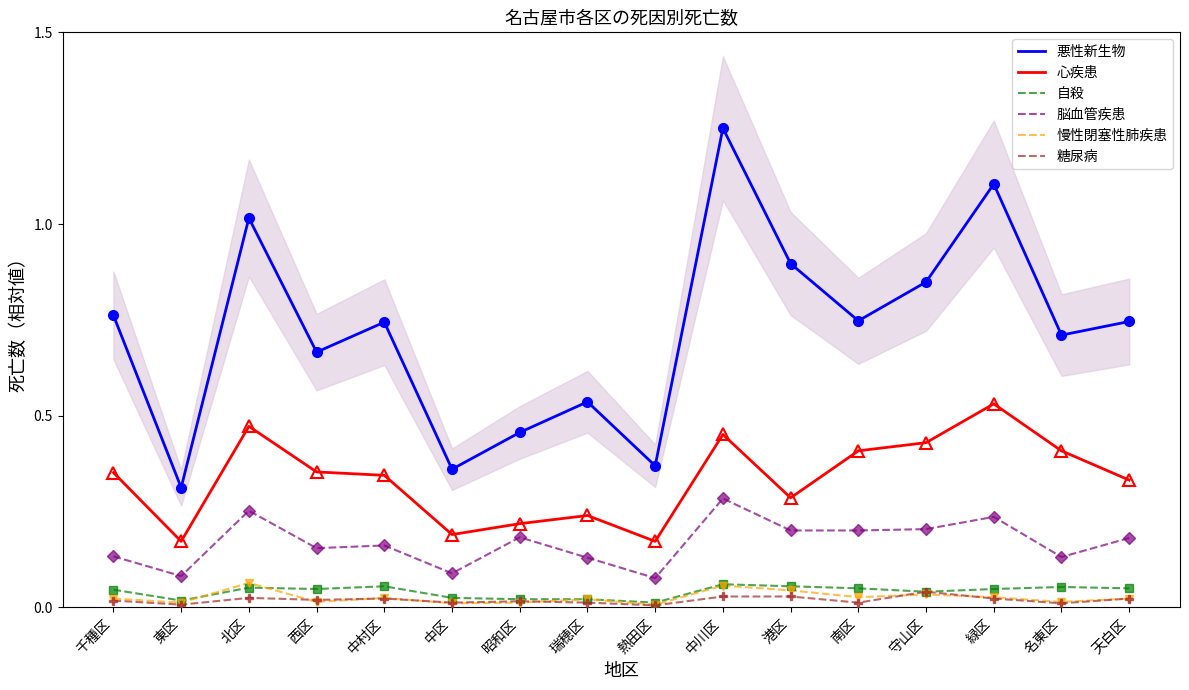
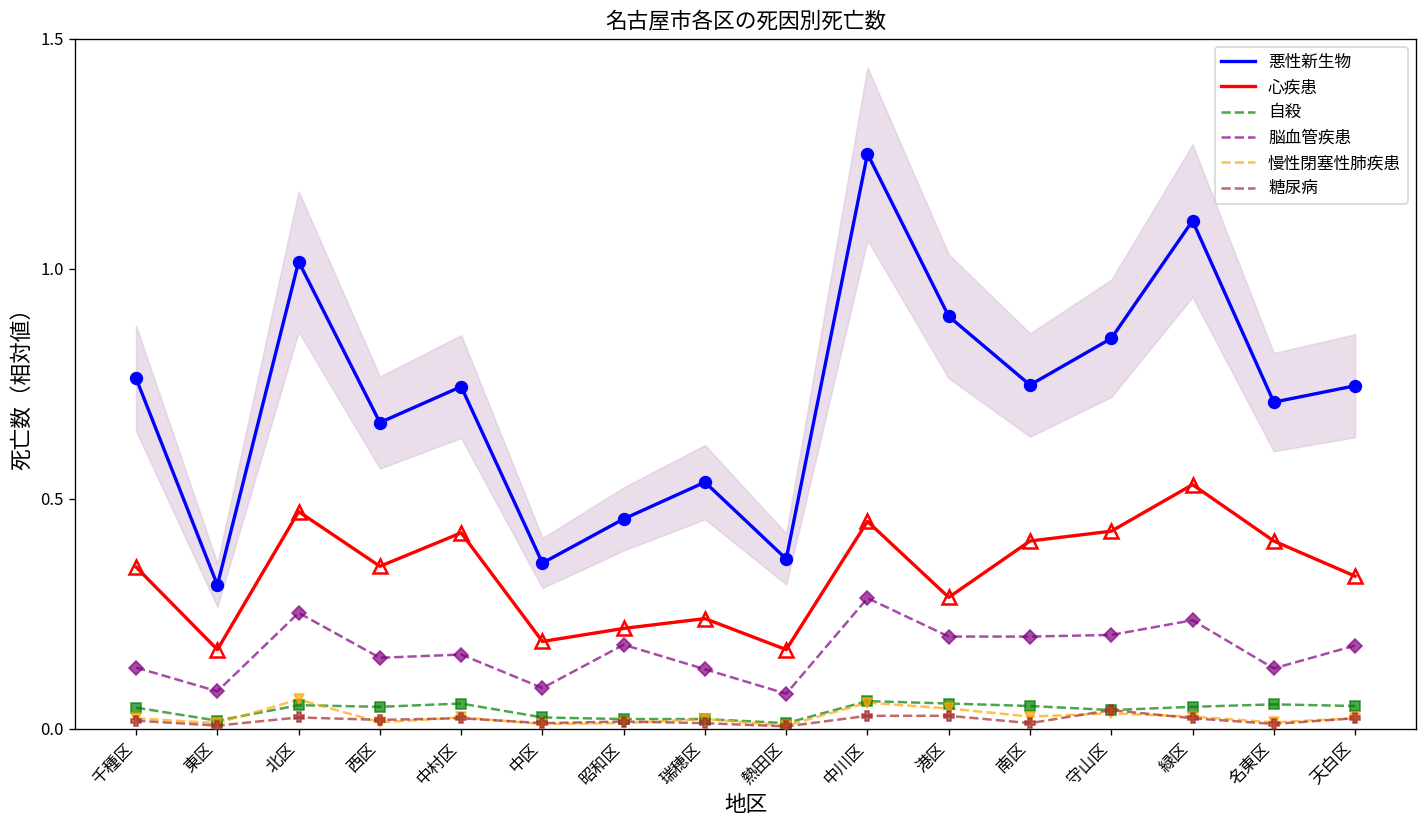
心疾患, 中村区: 0.34 -> 0.43
